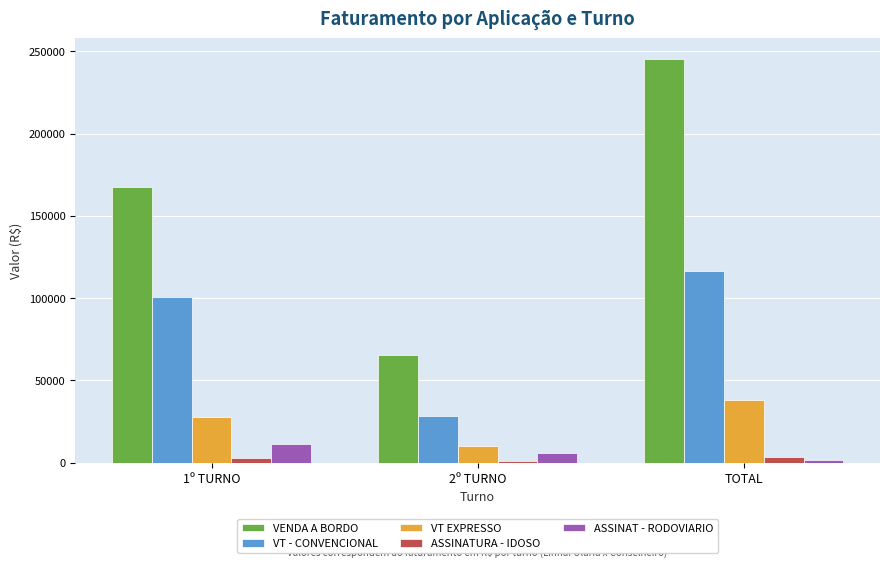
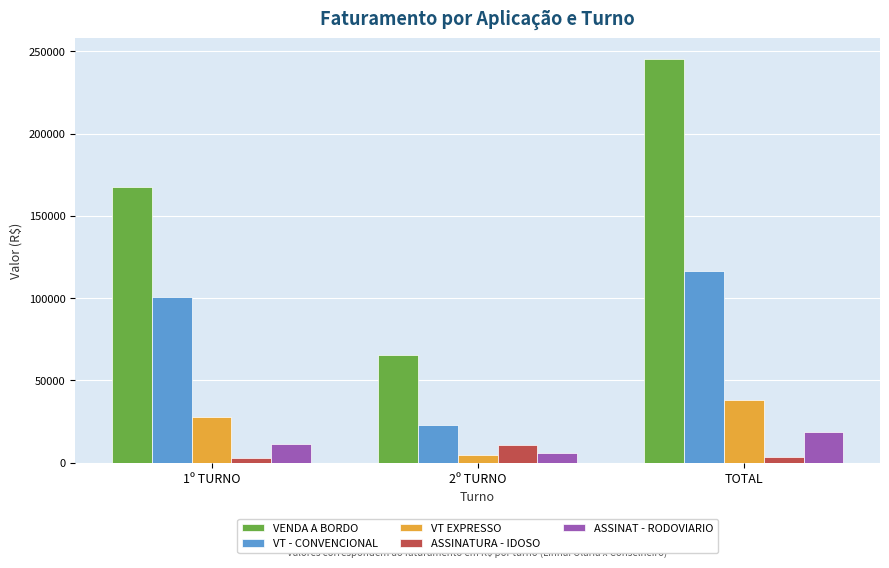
VT - CONVENCIONAL, 2º TURNO: 28000 -> 23000
VT EXPRESSO, 2º TURNO: 10000 -> 5000
ASSINATURA - IDOSO, 2º TURNO: 1000 -> 11000
ASSINAT - RODOVIARIO, TOTAL: 1000 -> 18000
